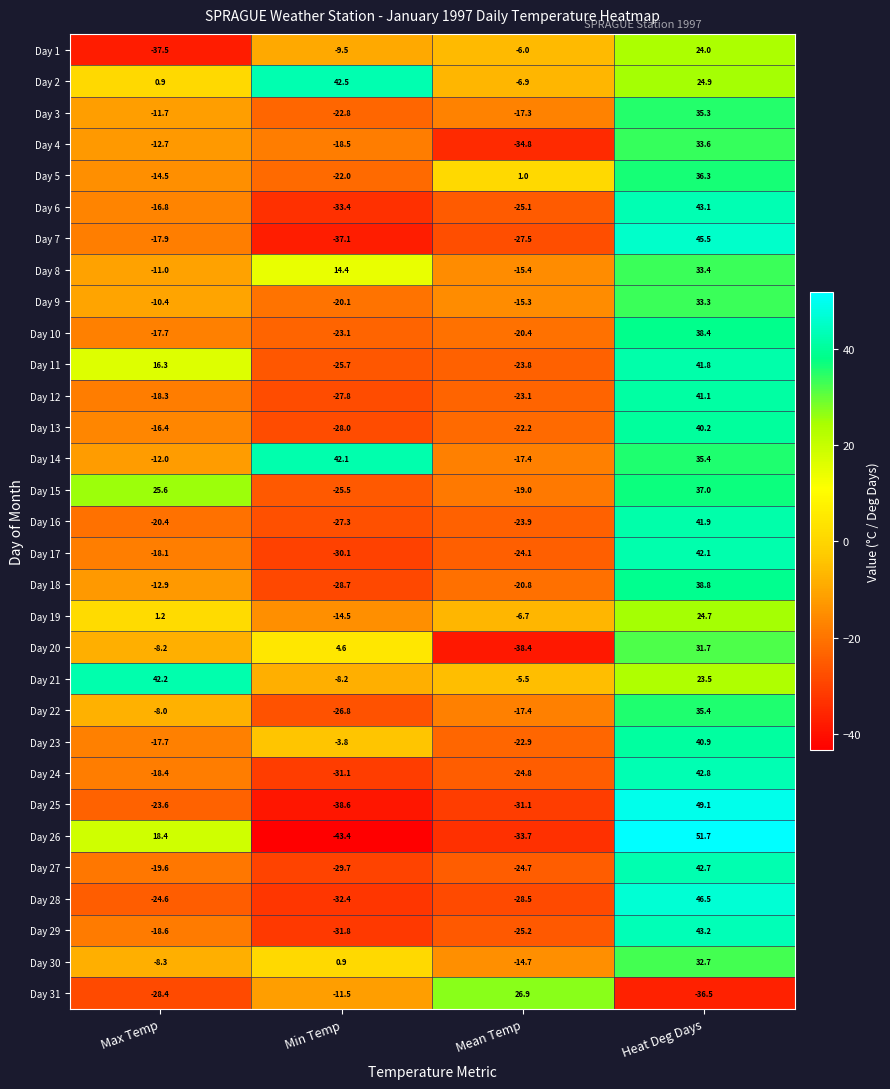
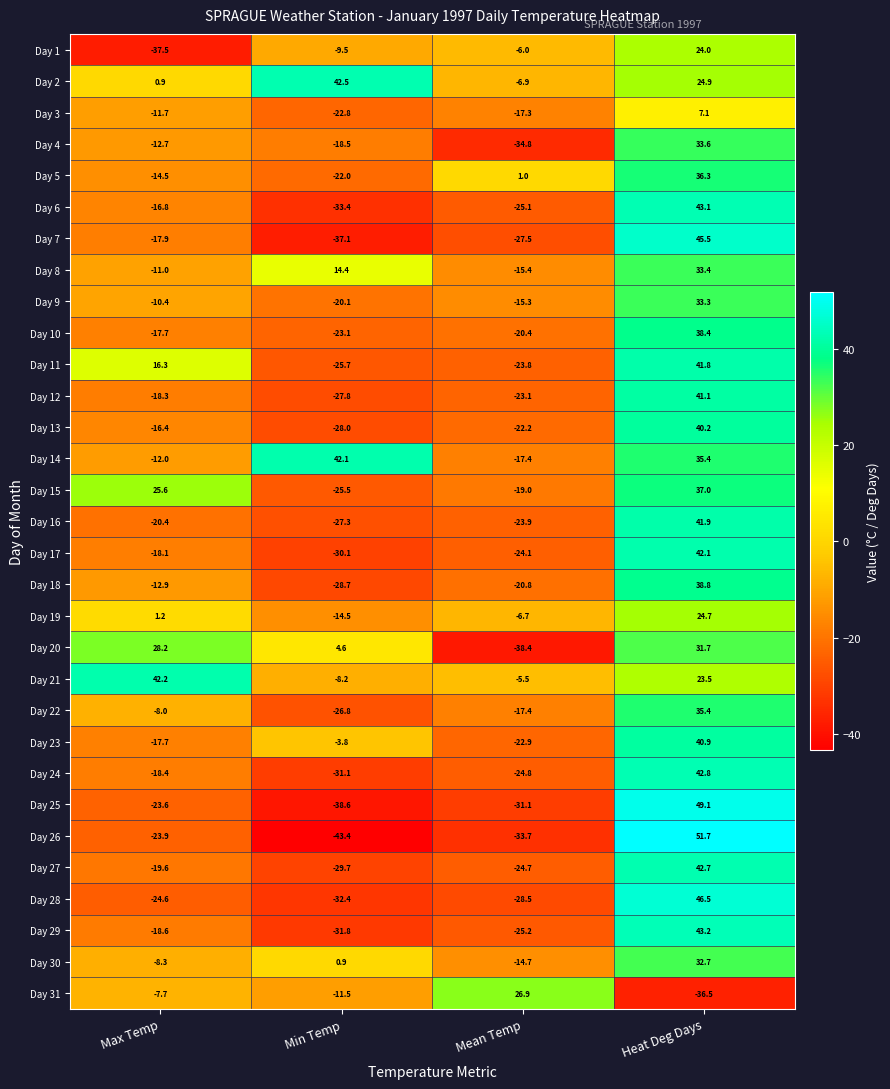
Day 3, Heat Deg Days: 35.3 -> 7.1
Day 20, Max Temp: -8.2 -> 28.2
Day 26, Max Temp: 18.4 -> -23.9
Day 31, Max Temp: -28.4 -> -7.7
